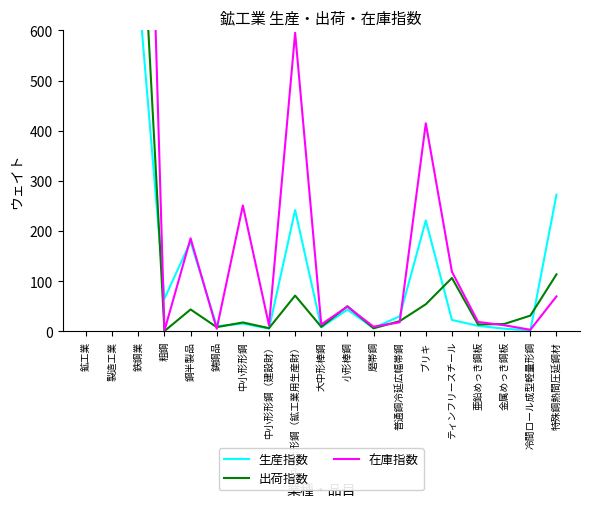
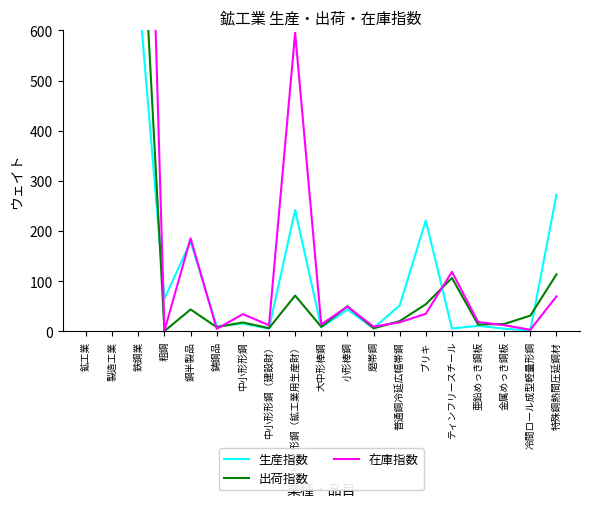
在庫指数, 中小形形鋼: 250 -> 30
生産指数, 普通鋼冷延広幅帯鋼: 30 -> 50
在庫指数, ブリキ: 410 -> 30
生産指数, ティンフリースチール: 20 -> 10
